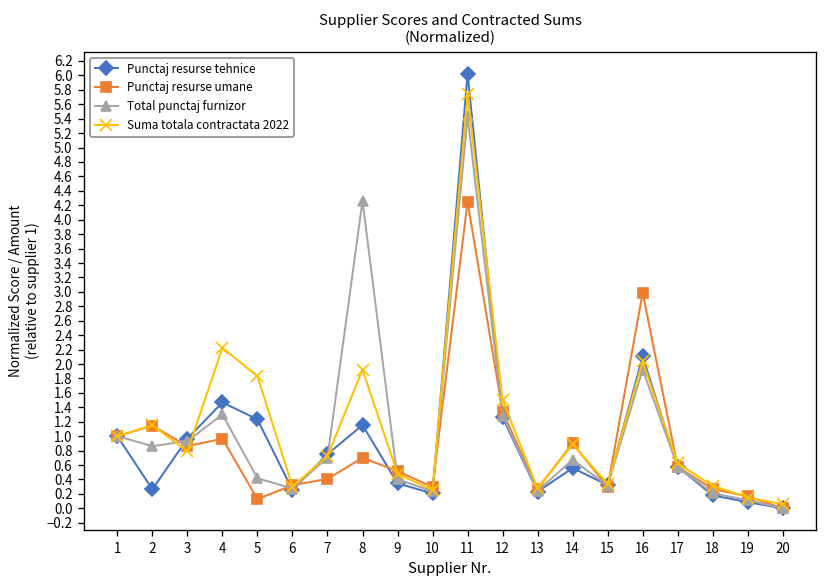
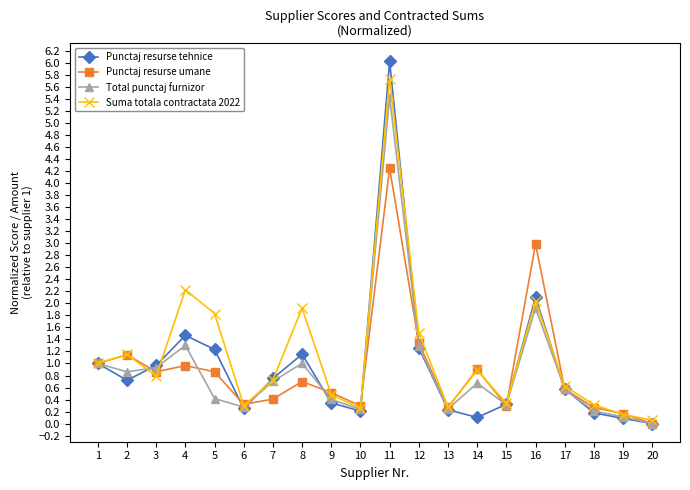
Punctaj resurse tehnice, 2: 0.3 -> 0.7
Punctaj resurse umane, 5: 0.1 -> 0.9
Total punctaj furnizor, 8: 4.3 -> 1.0
Punctaj resurse tehnice, 14: 0.6 -> 0.1
